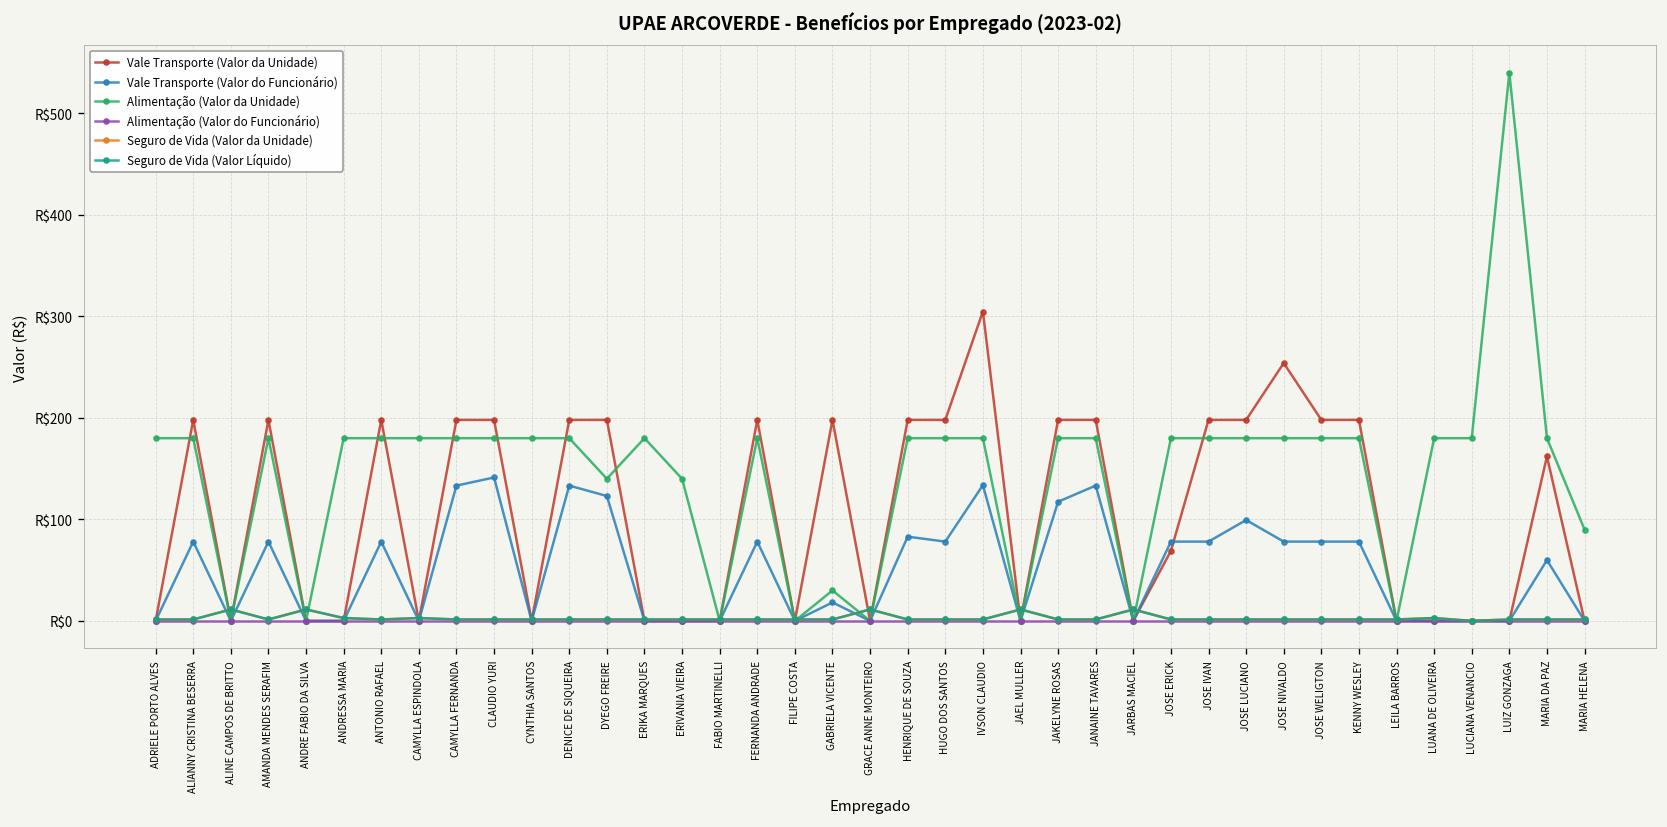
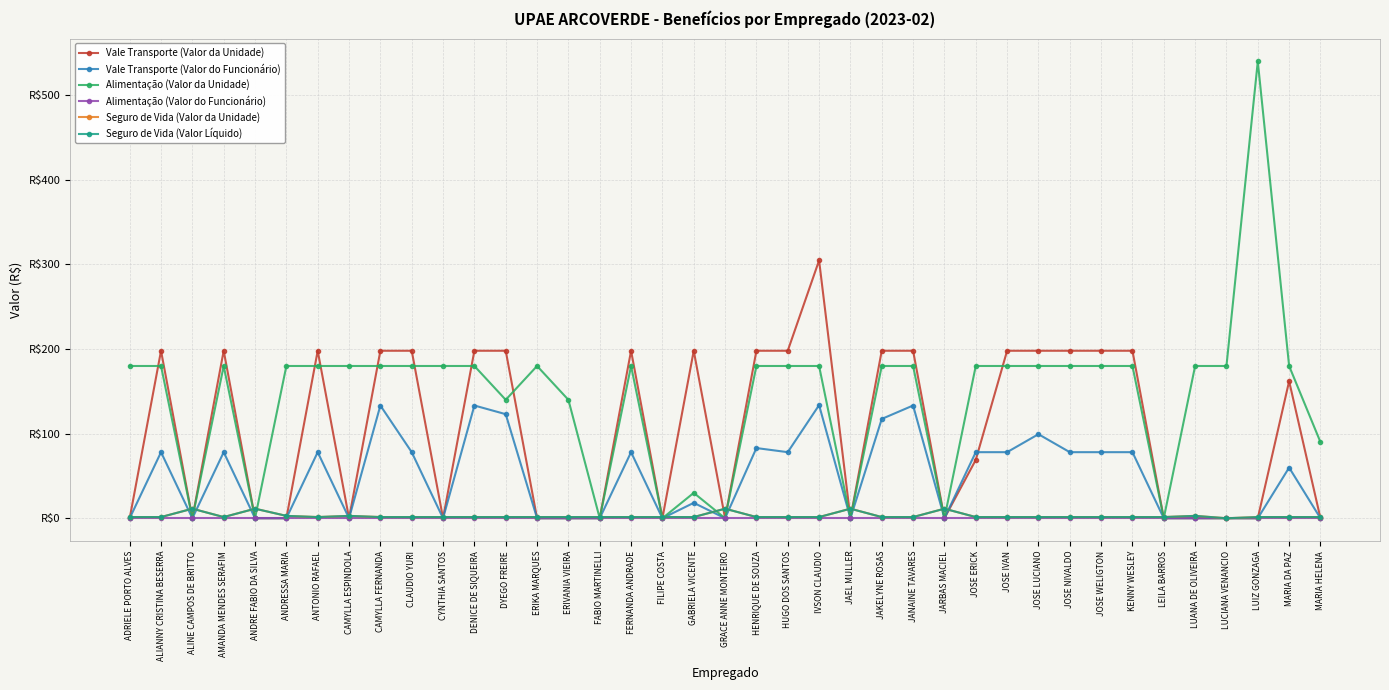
Vale Transporte (Valor do Funcionário), CLAUDIO YURI: R$140 -> R$80
Vale Transporte (Valor da Unidade), JOSE NIVALDO: R$250 -> R$200
